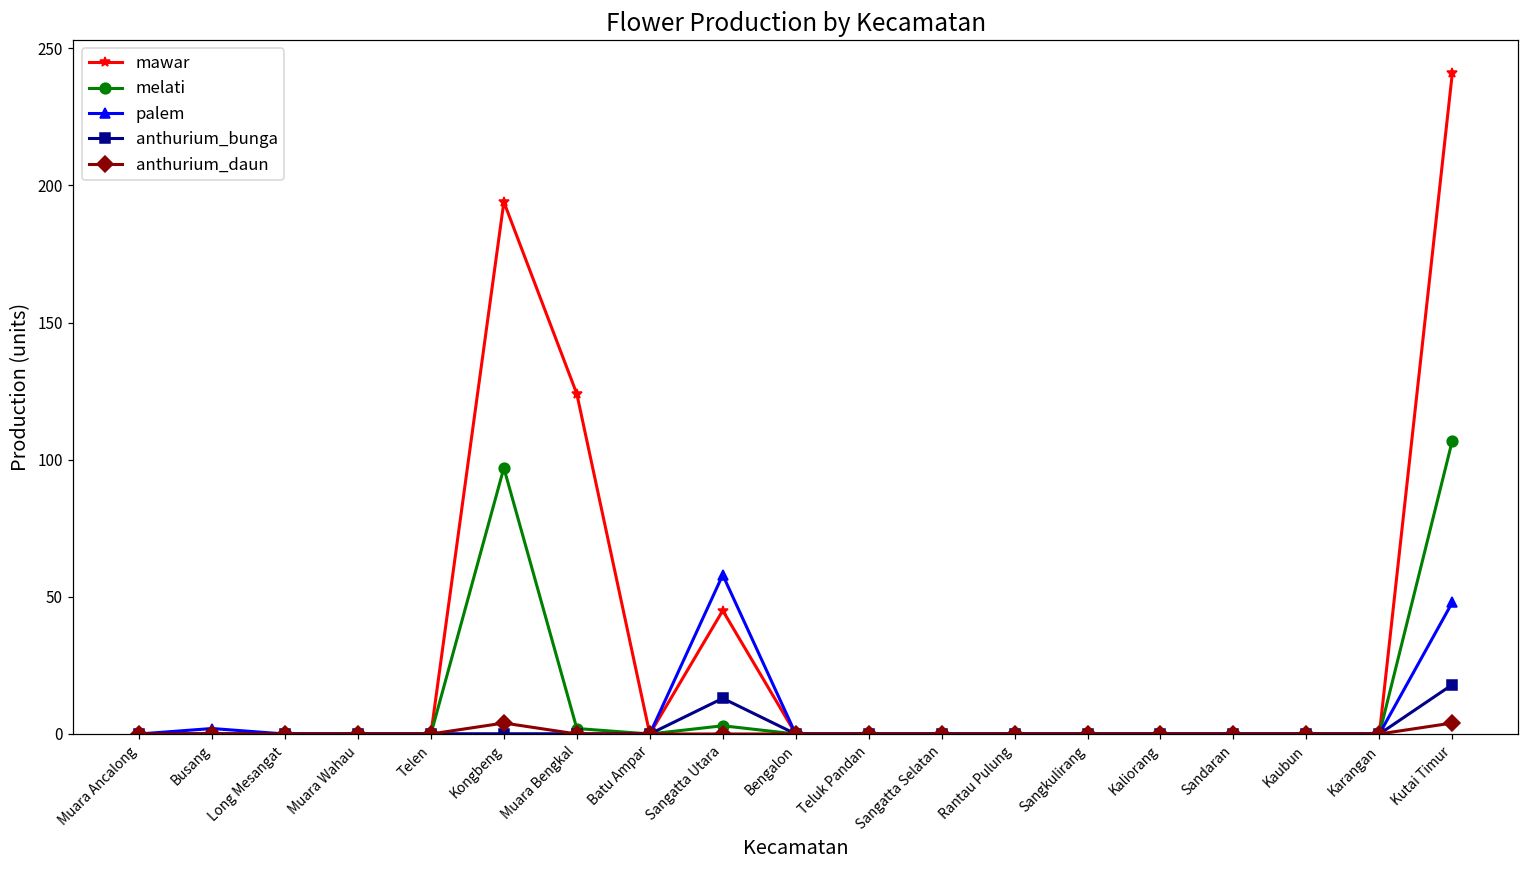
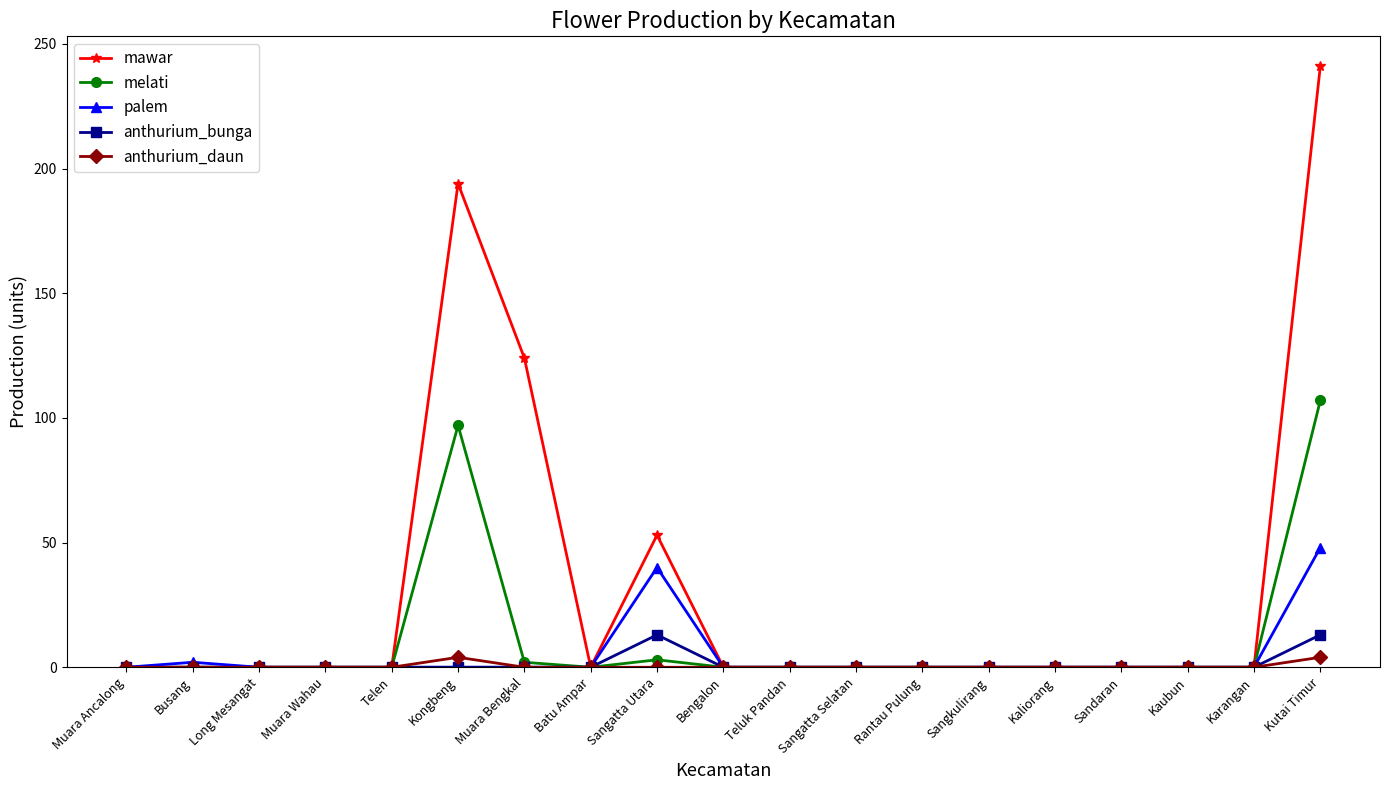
mawar, Sangatta Utara: 45 -> 53
palem, Sangatta Utara: 58 -> 40
anthurium_bunga, Kutai Timur: 18 -> 13
